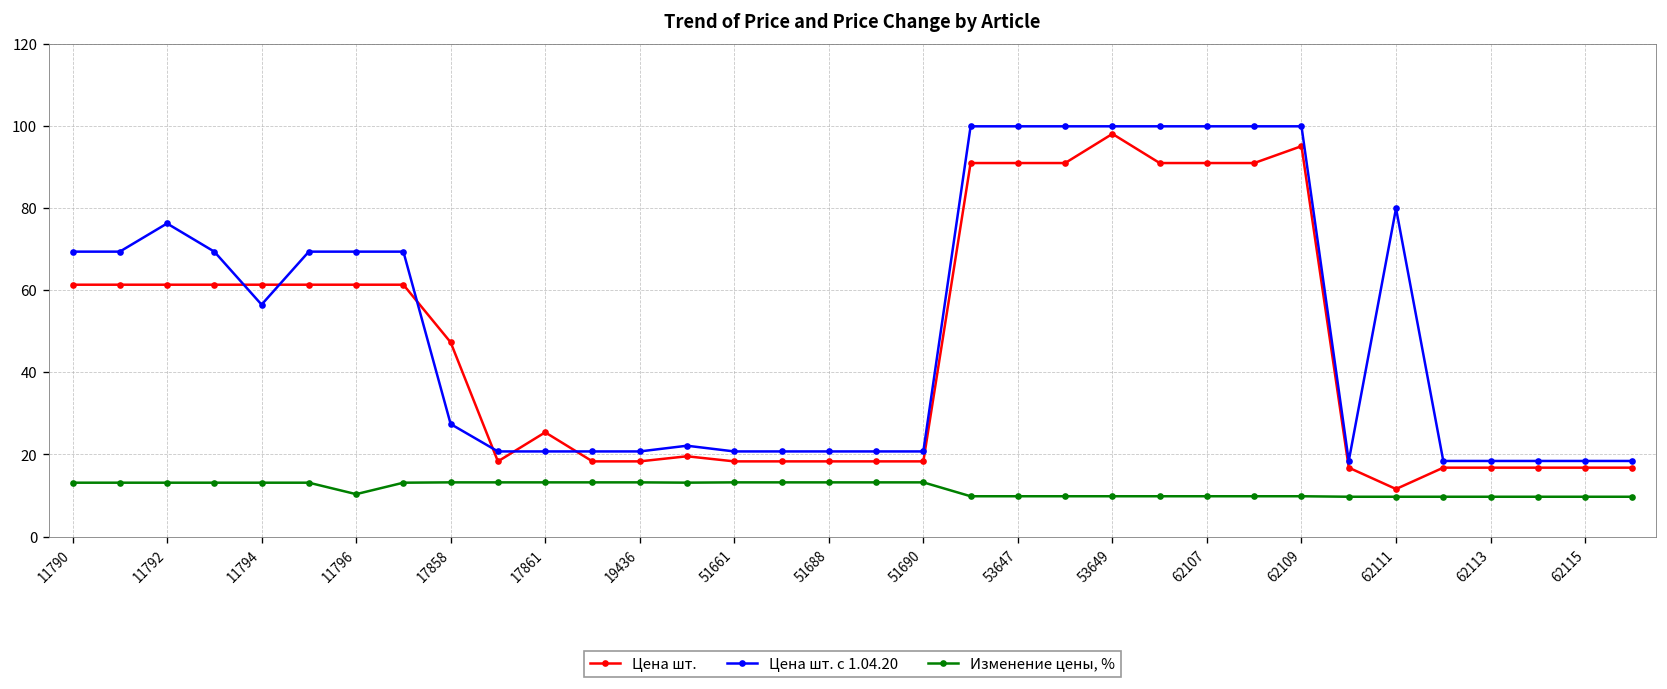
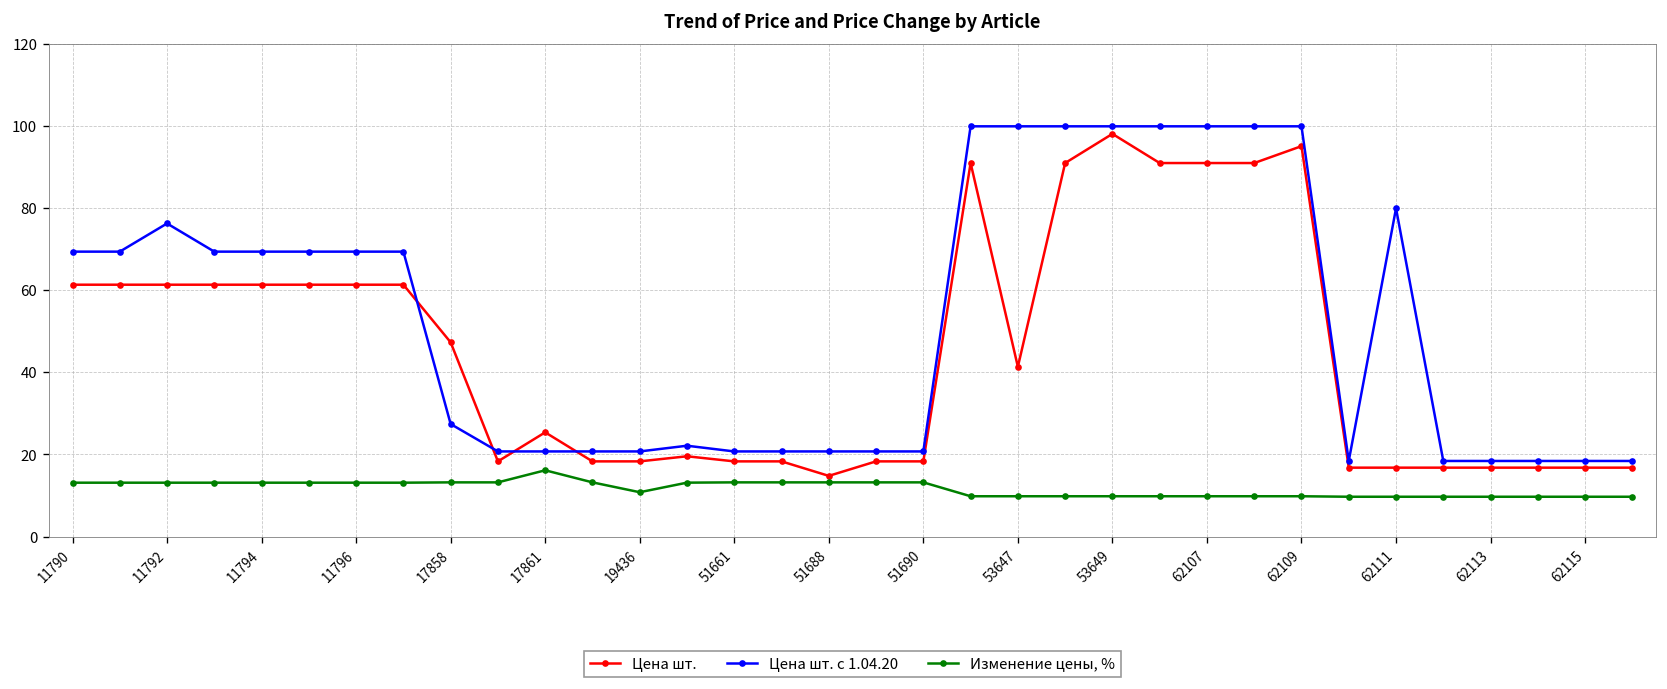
Цена шт. с 1.04.20, 11794: 56 -> 69
Изменение цены, %, 11796: 10 -> 13
Изменение цены, %, 17861: 13 -> 16
Изменение цены, %, 19436: 13 -> 11
Цена шт., 51688: 18 -> 15
Цена шт., 53647: 91 -> 41
Цена шт., 62111: 12 -> 17
